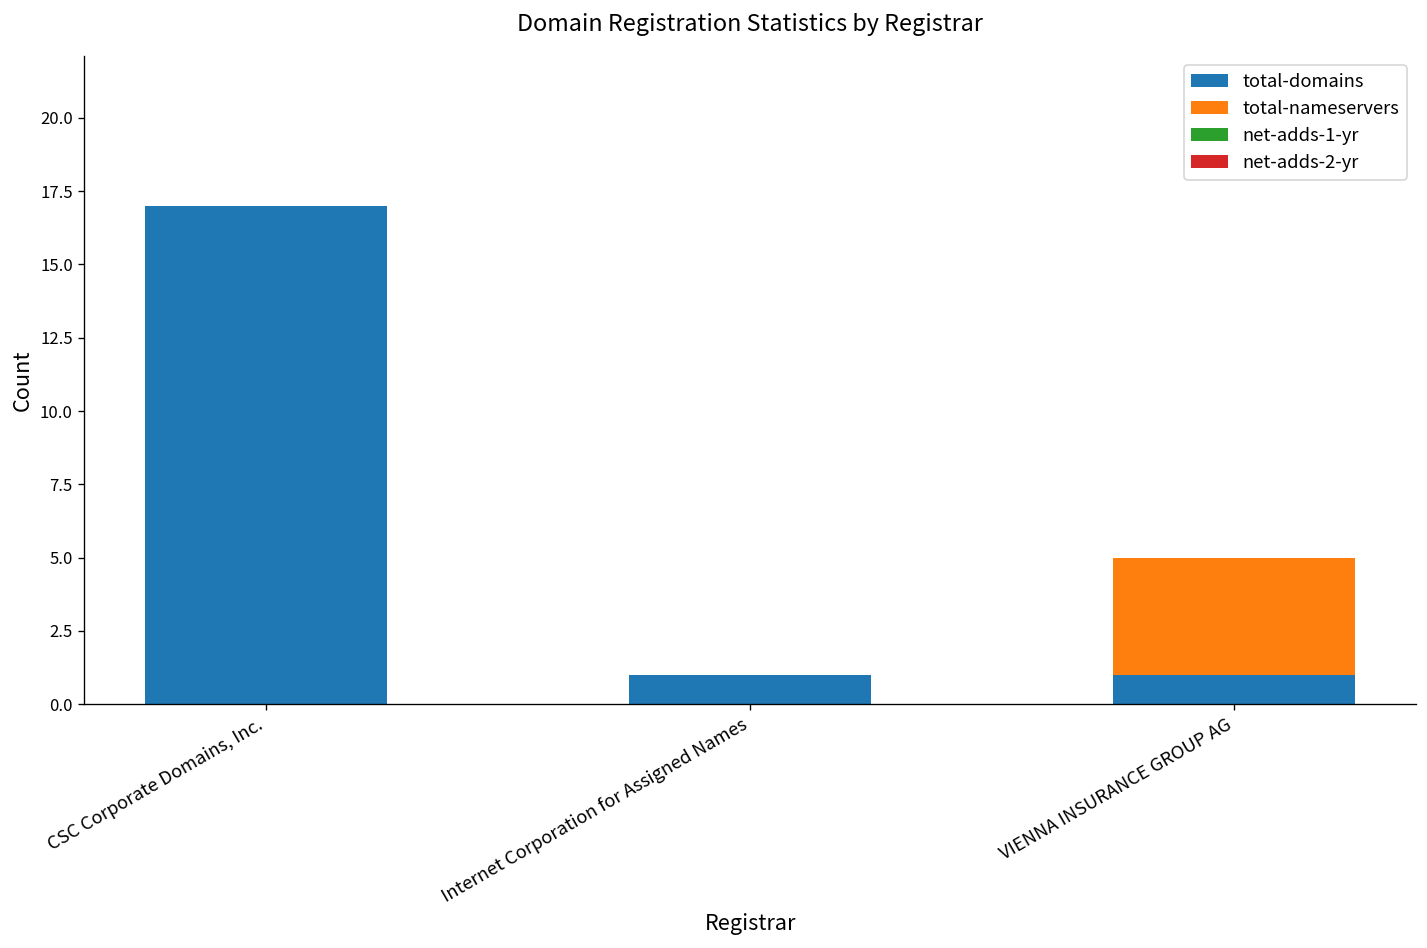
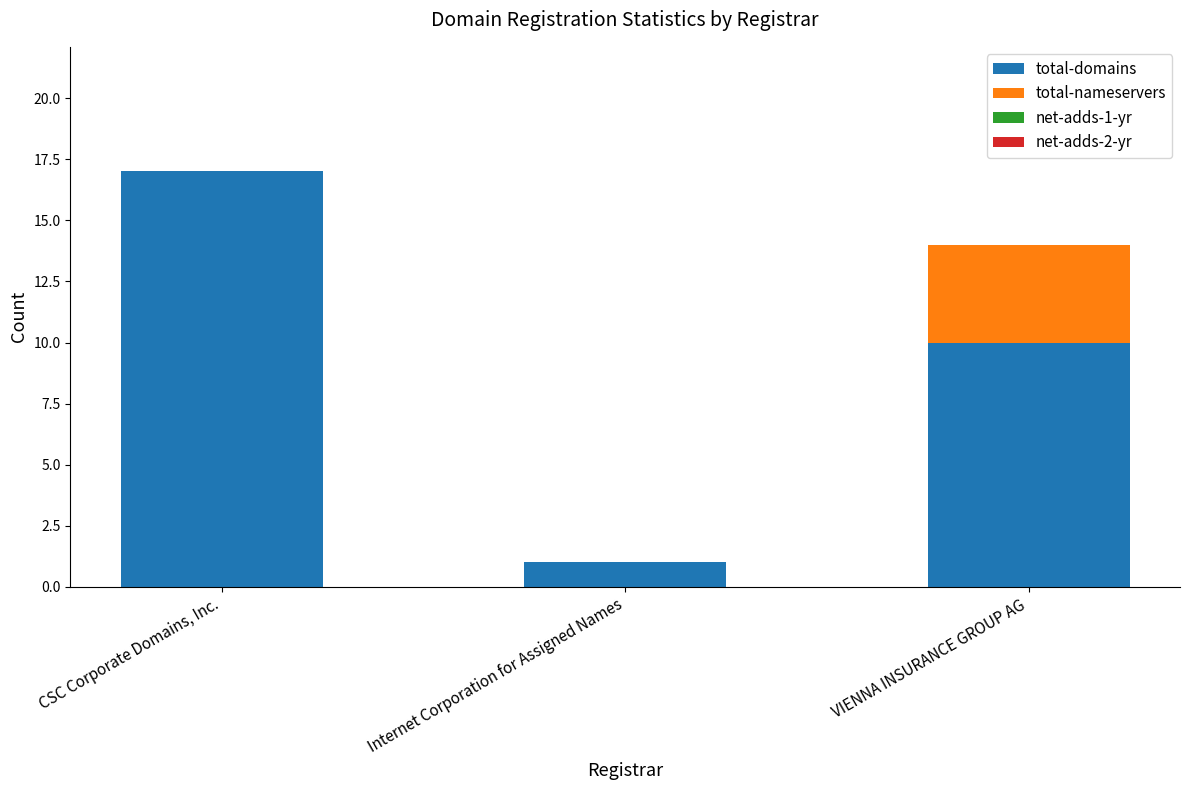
total-domains, VIENNA INSURANCE GROUP AG: 1 -> 10
